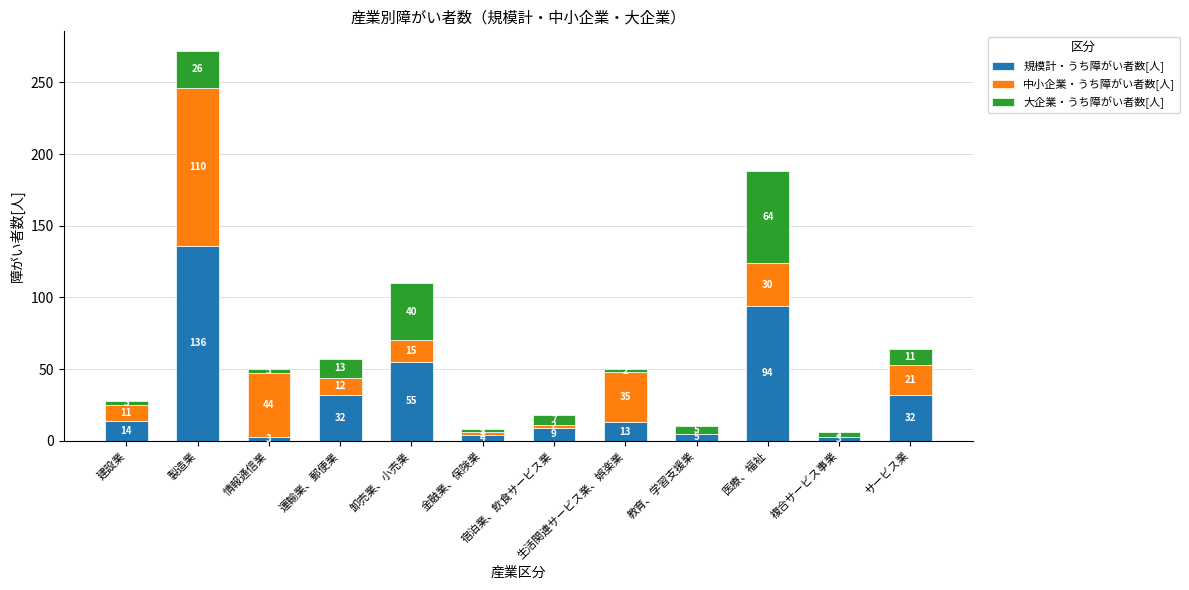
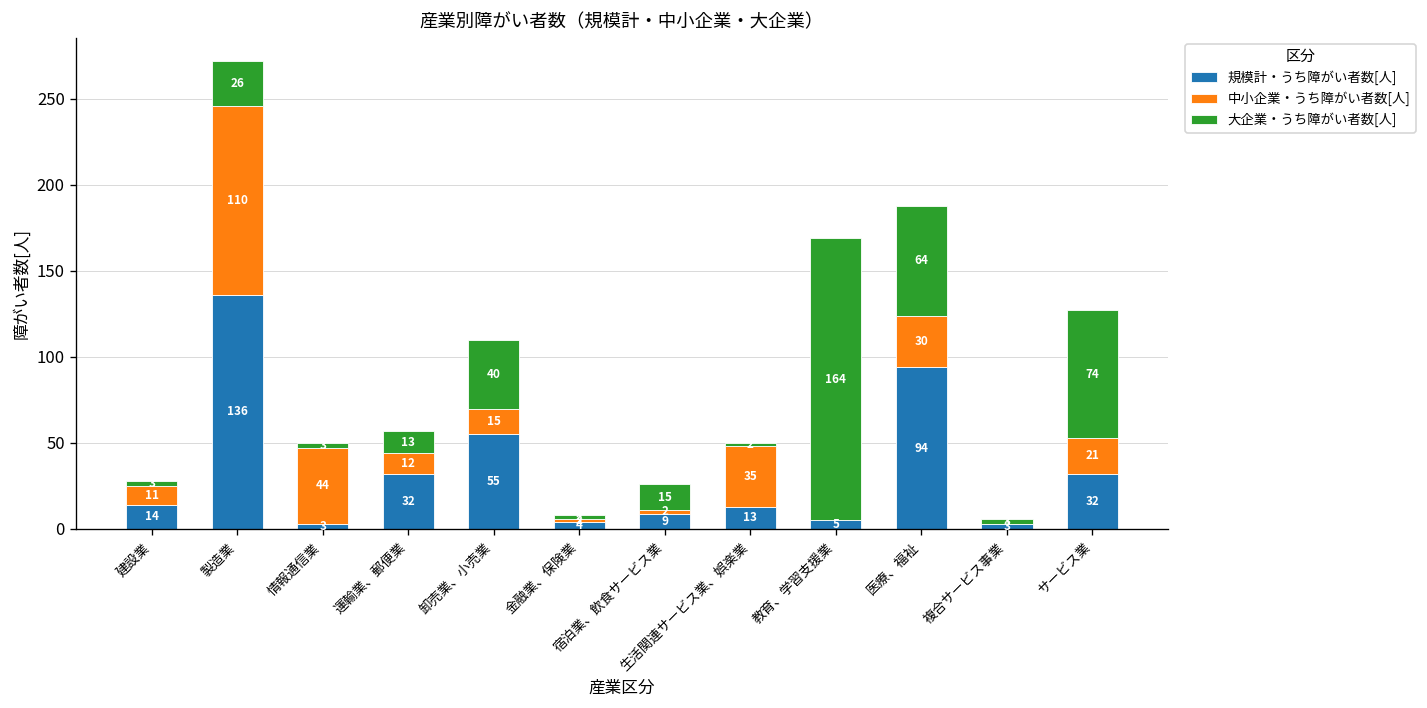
大企業・うち障がい者数[人], 宿泊業、飲食サービス業: 7 -> 15
大企業・うち障がい者数[人], 教育、学習支援業: 5 -> 164
大企業・うち障がい者数[人], サービス業: 11 -> 74
